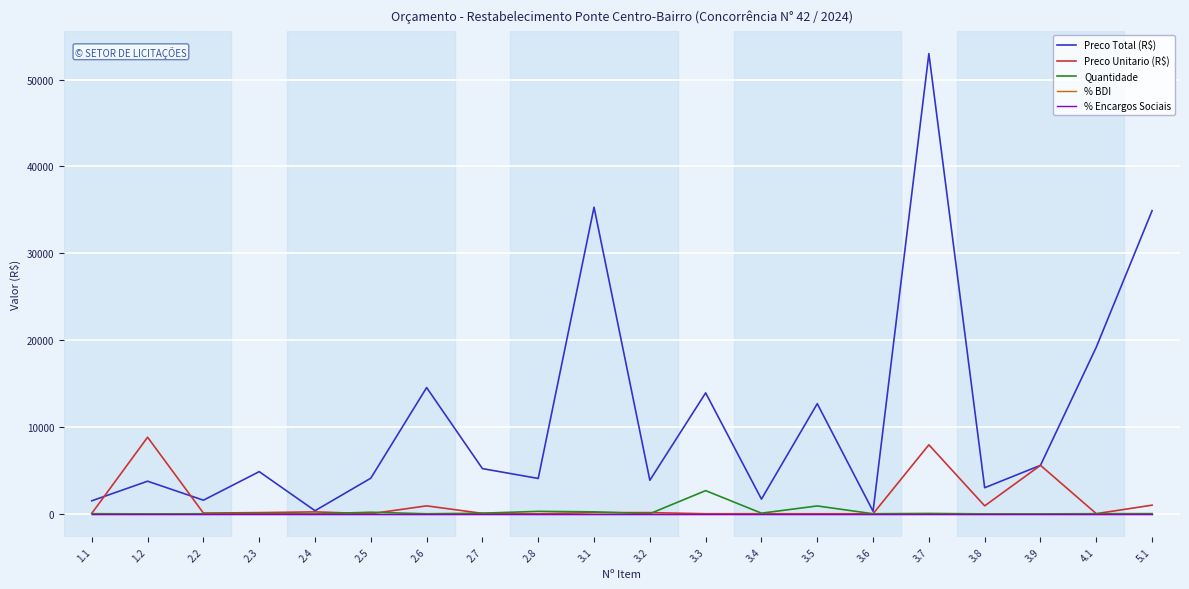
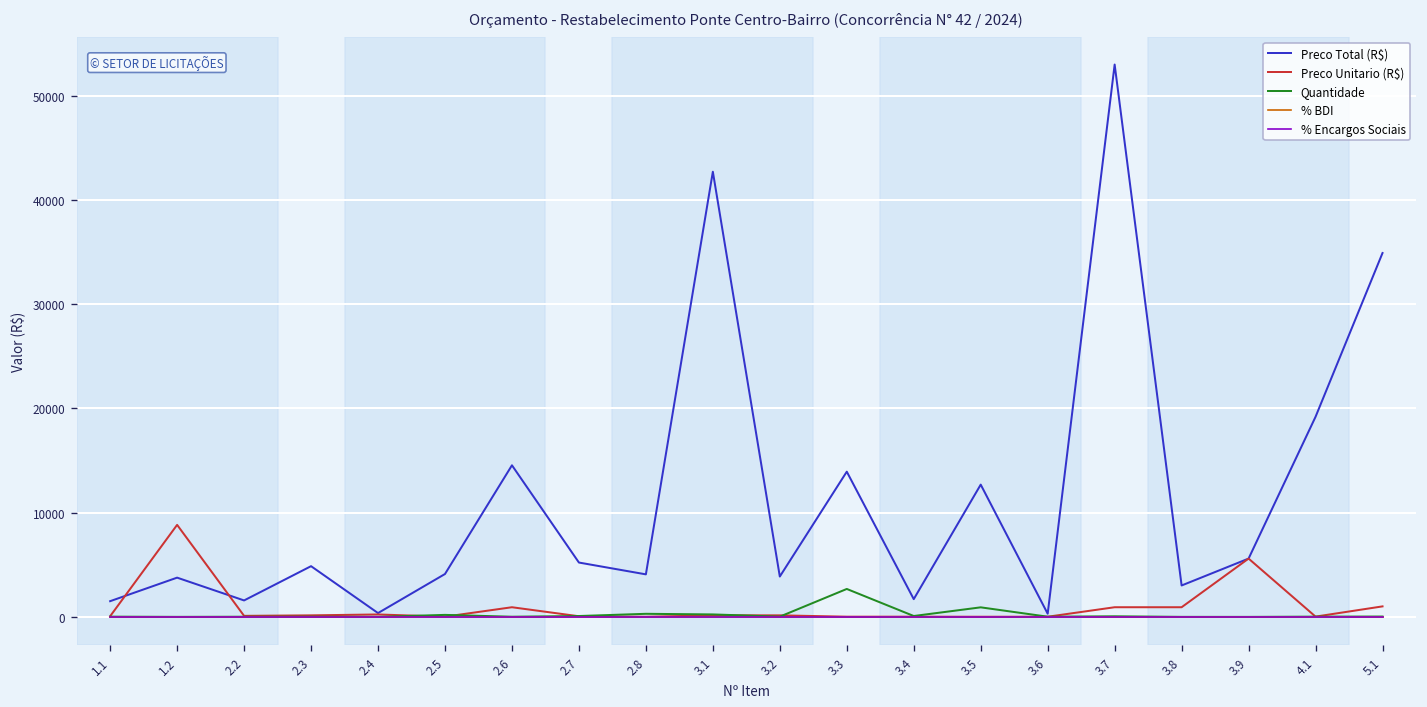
Preco Total (R$), 3.1: 35000 -> 43000
Preco Unitario (R$), 3.7: 8000 -> 1000
